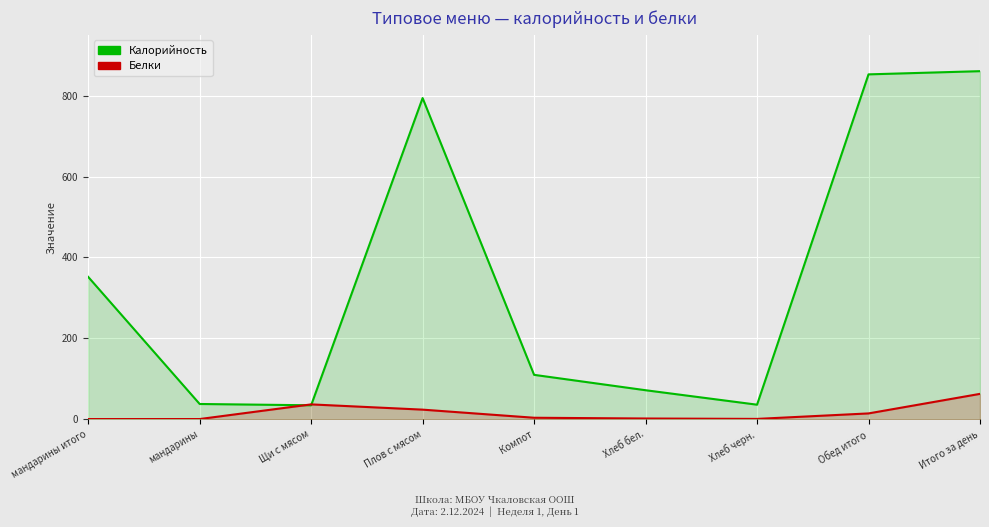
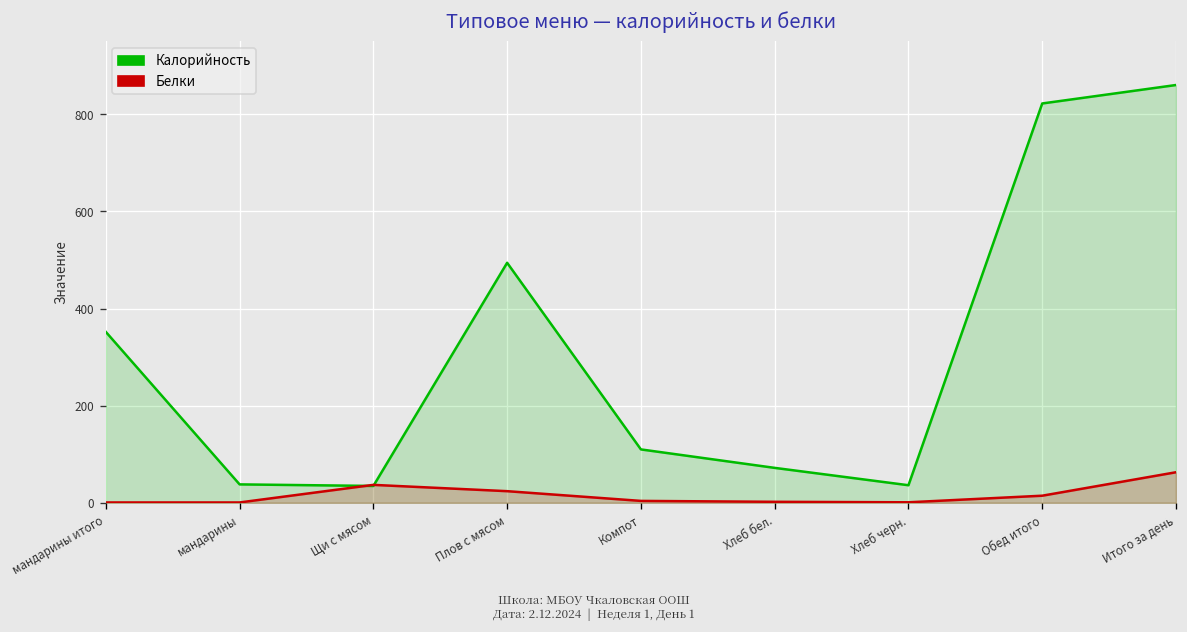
Калорийность, Плов с мясом: 790 -> 490
Калорийность, Обед итого: 850 -> 820
